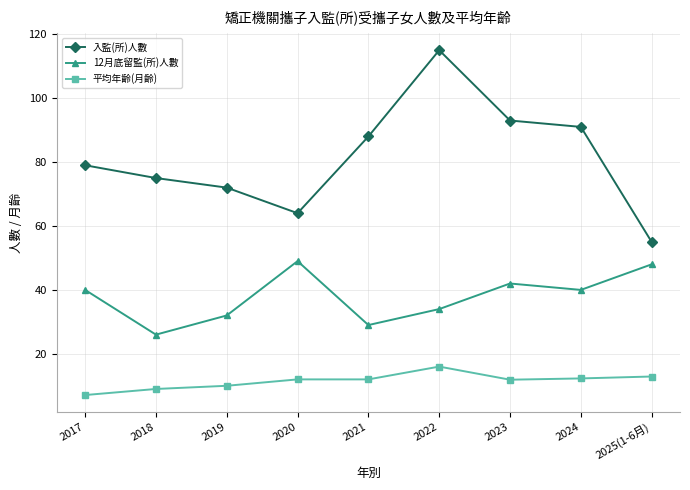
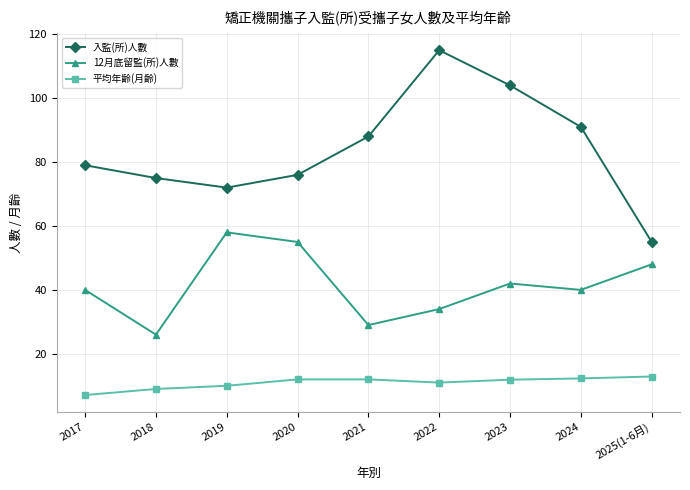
12月底留監(所)人數, 2019: 32 -> 58
入監(所)人數, 2020: 64 -> 76
12月底留監(所)人數, 2020: 49 -> 55
平均年齡(月齡), 2022: 16 -> 11
入監(所)人數, 2023: 93 -> 104
